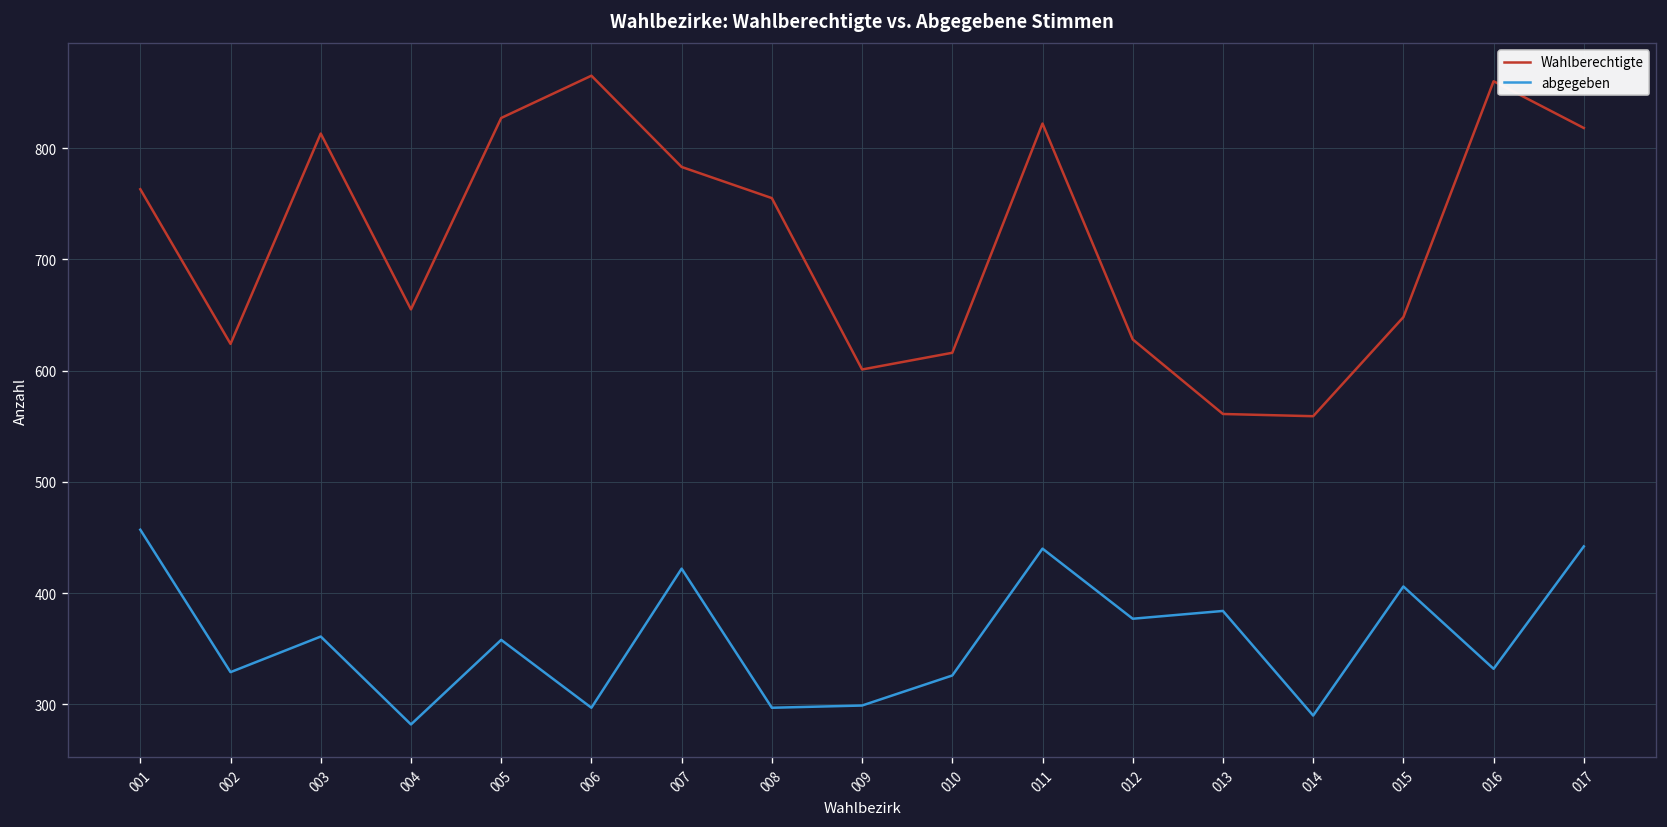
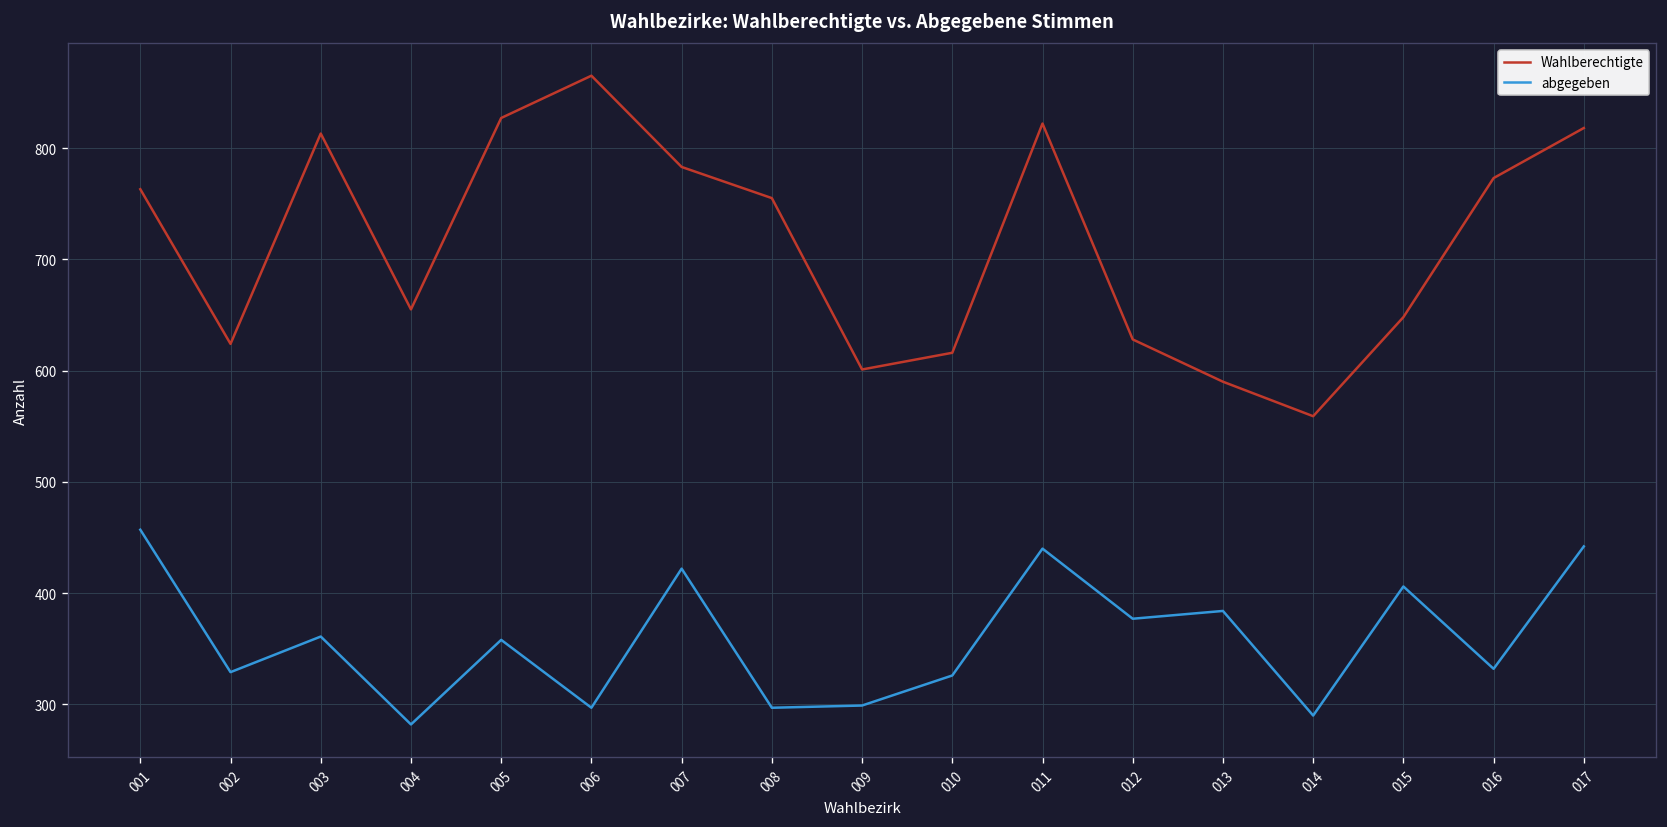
Wahlberechtigte, 013: 560 -> 590
Wahlberechtigte, 016: 860 -> 770
